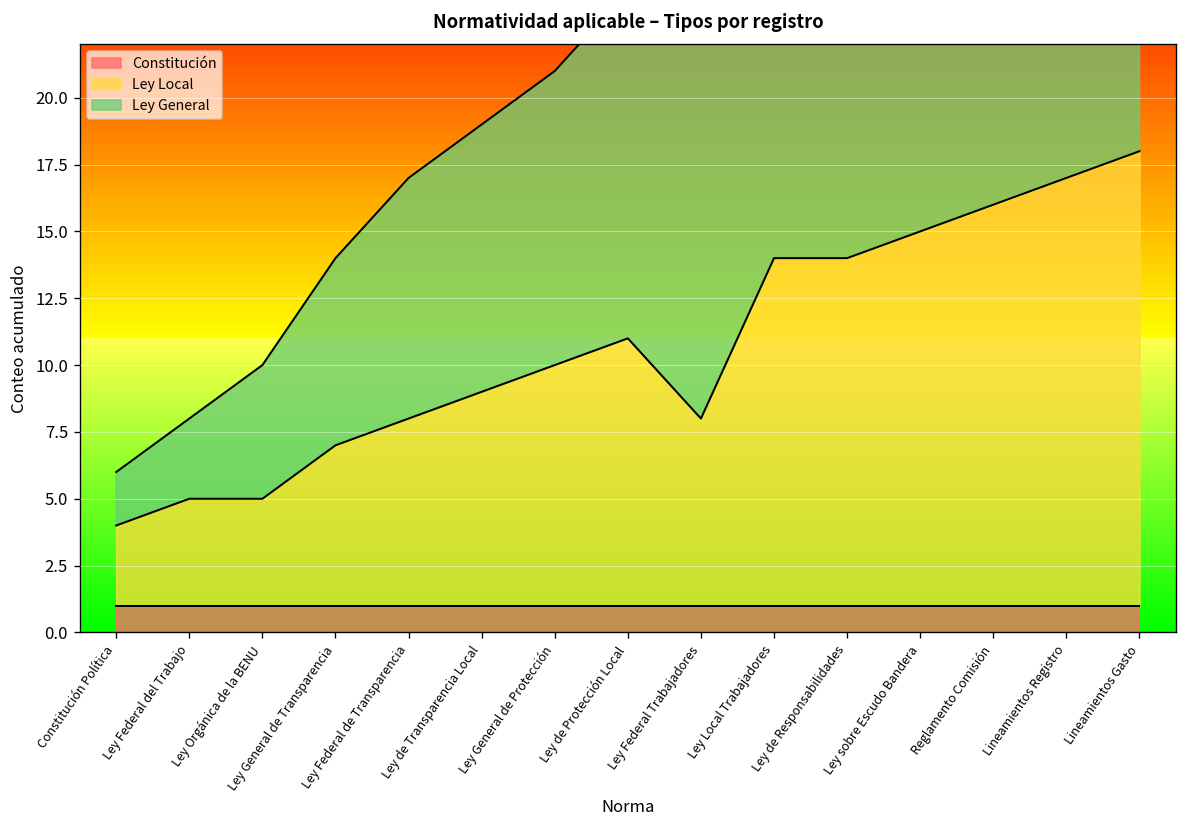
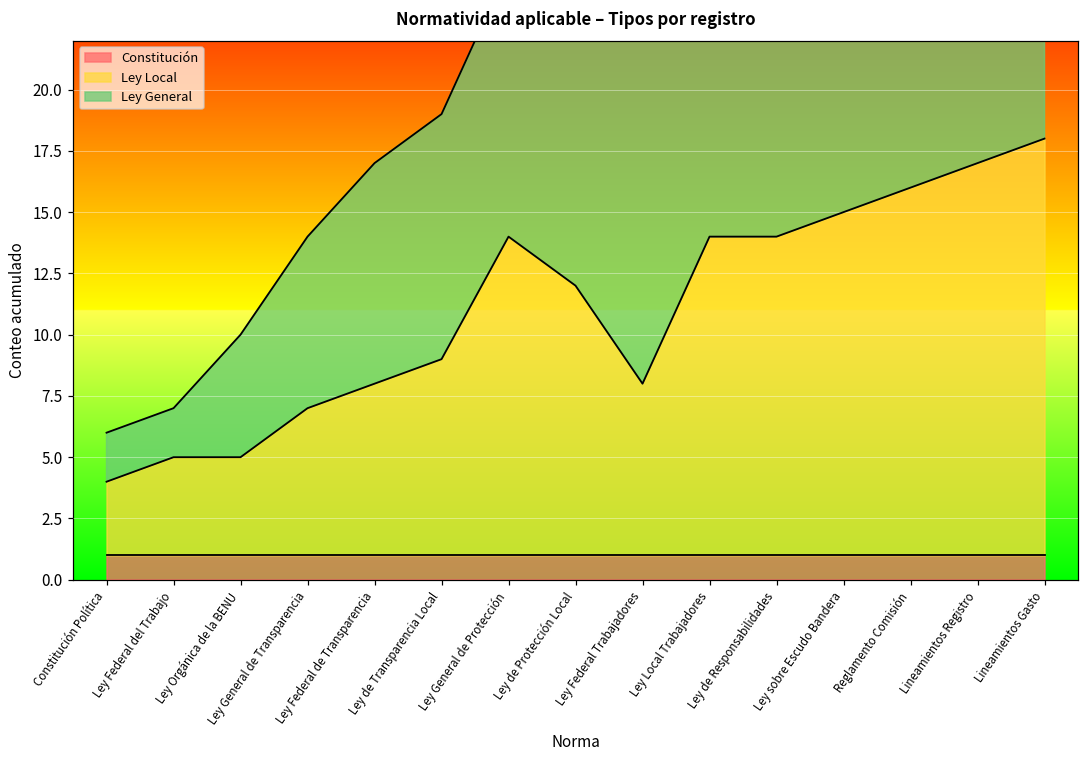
Ley General, Ley Federal del Trabajo: 3 -> 2
Ley Local, Ley General de Protección: 10.0 -> 14.0
Ley Local, Ley de Protección Local: 11.0 -> 12.0
